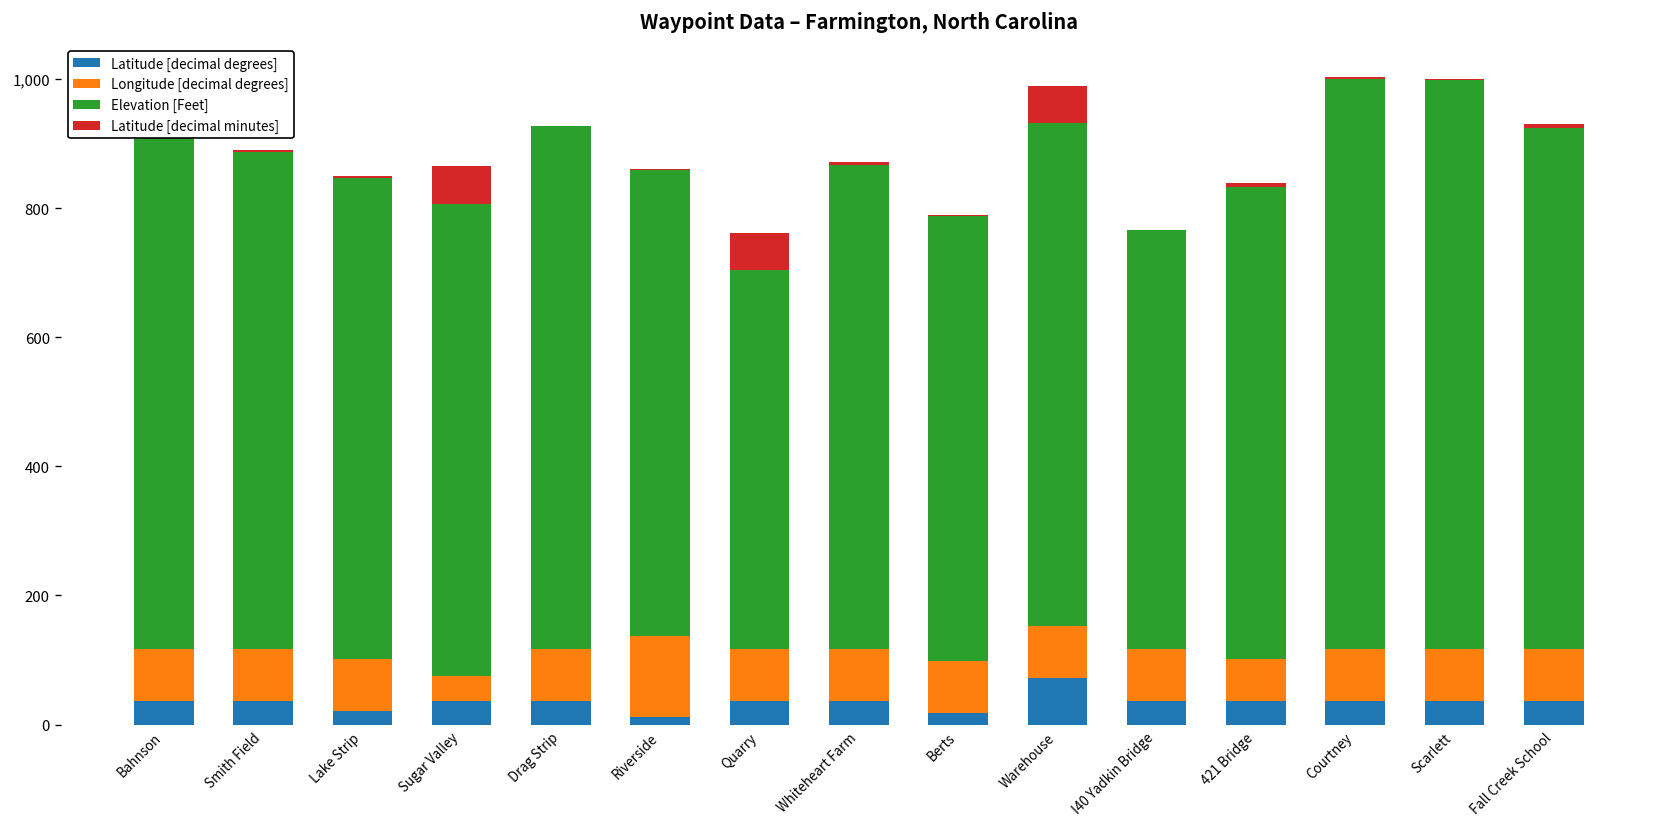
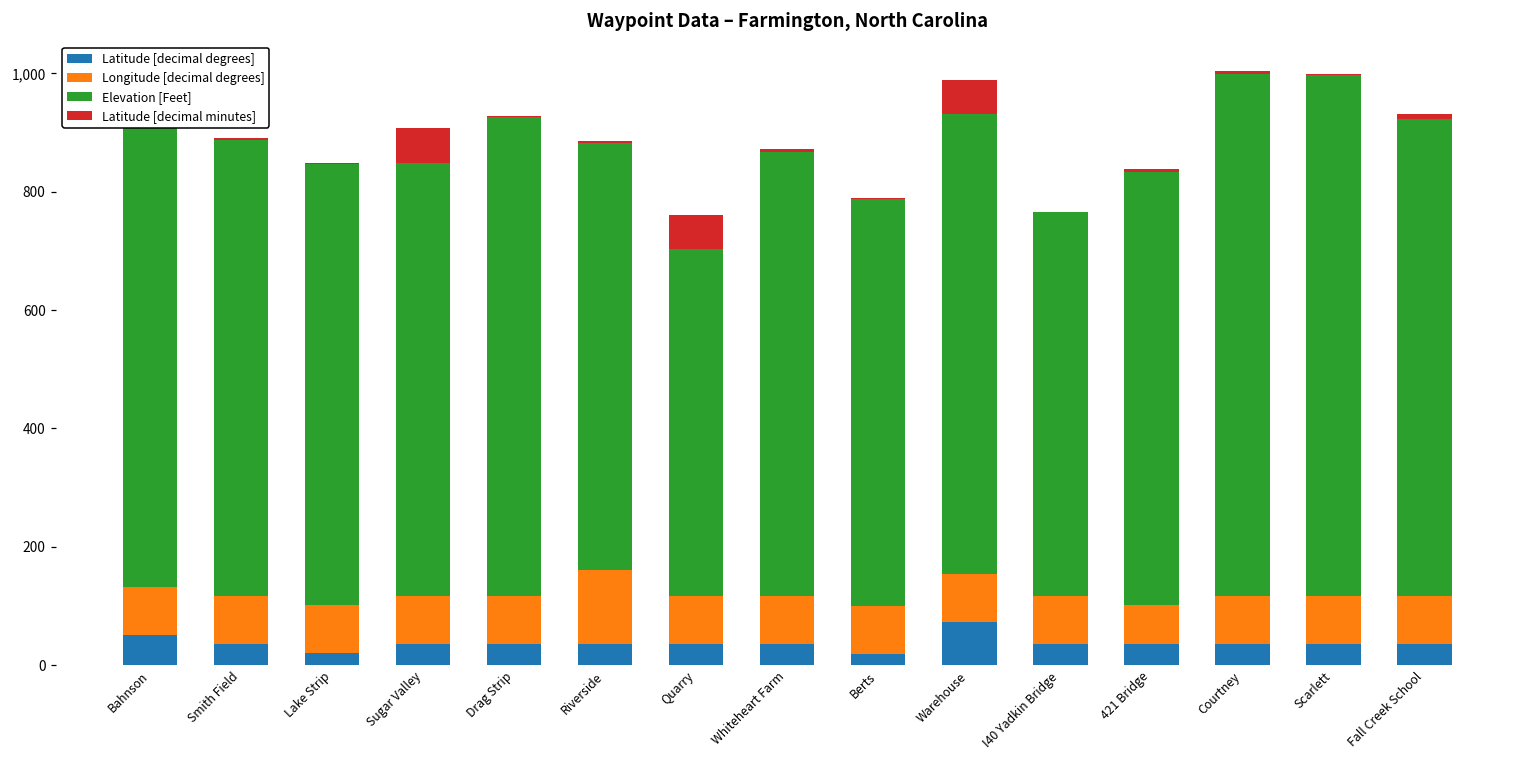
Latitude [decimal degrees], Bahnson: 40 -> 50
Longitude [decimal degrees], Sugar Valley: 40 -> 80
Latitude [decimal degrees], Riverside: 10 -> 40
